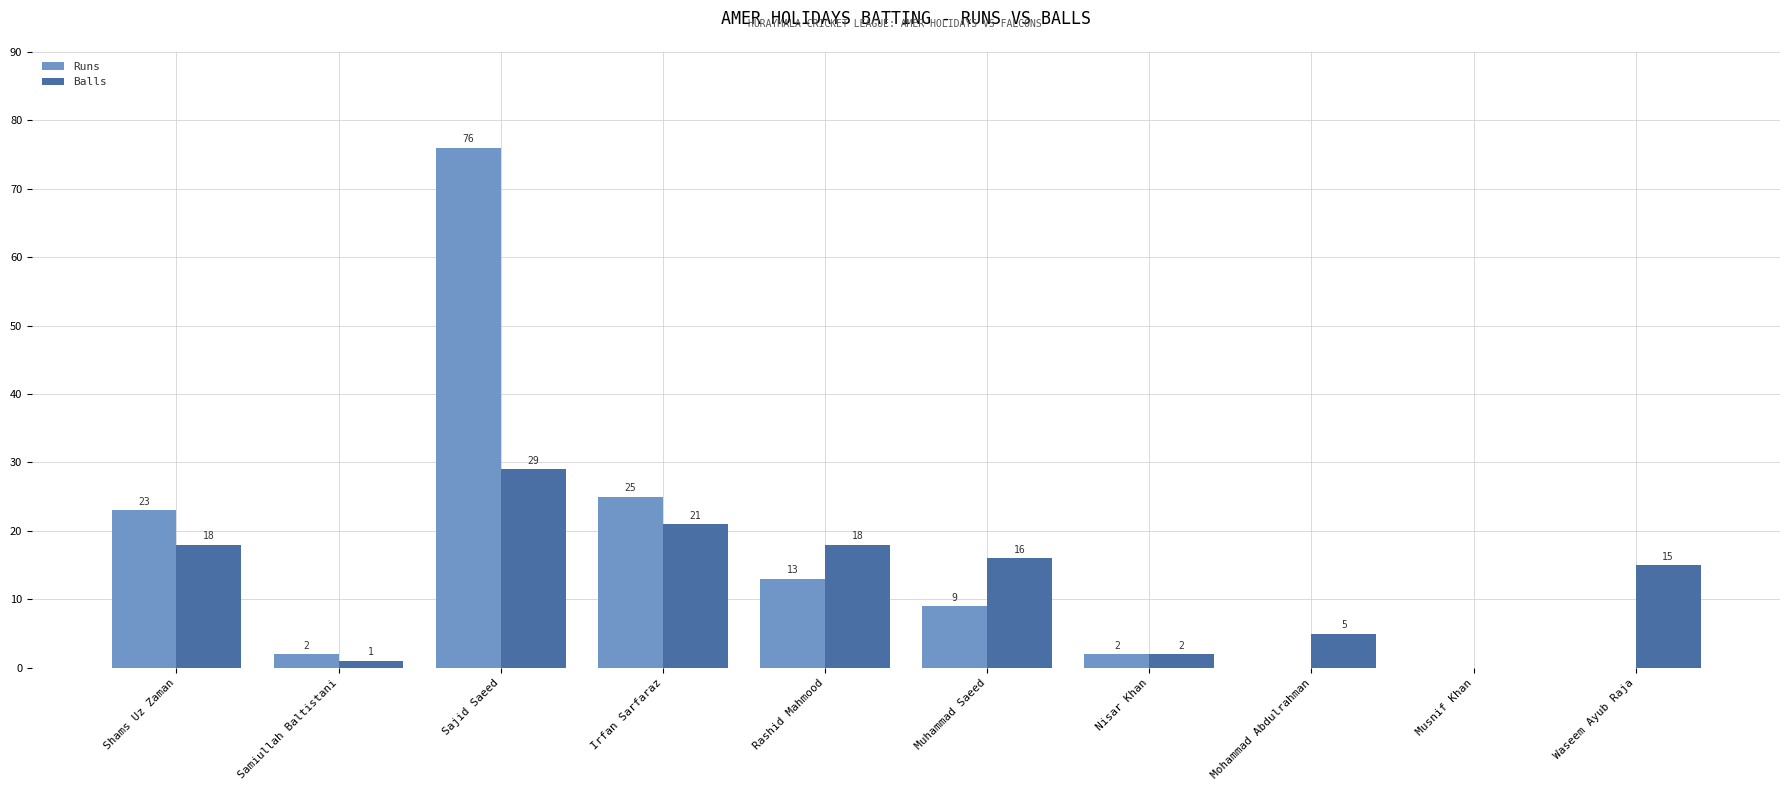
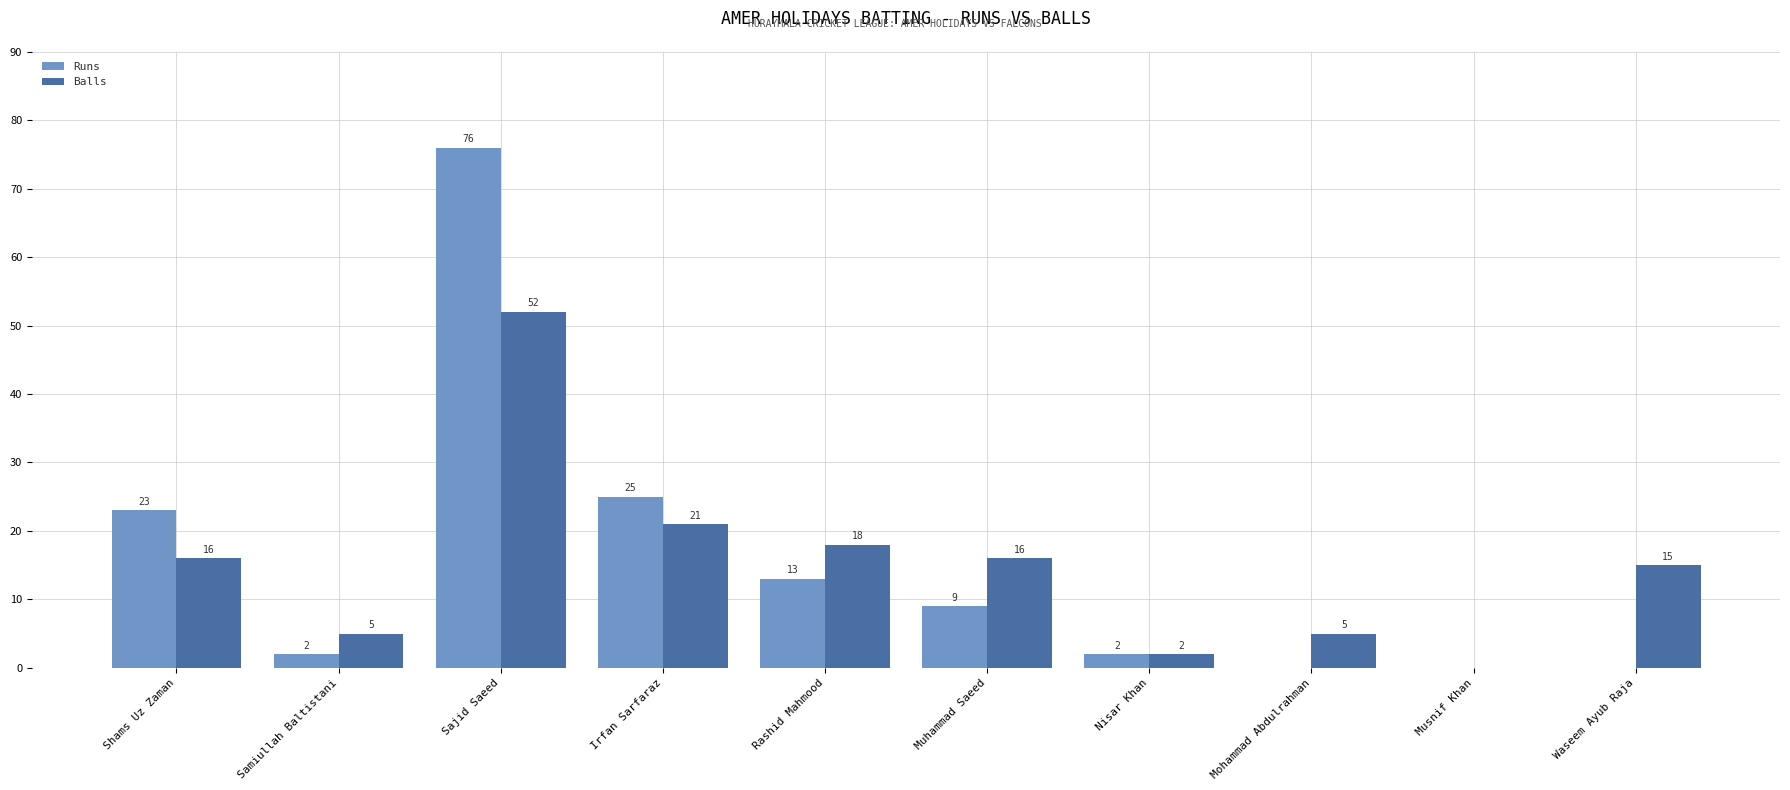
Balls, Shams Uz Zaman: 18 -> 16
Balls, Samiullah Baltistani: 1 -> 5
Balls, Sajid Saeed: 29 -> 52
